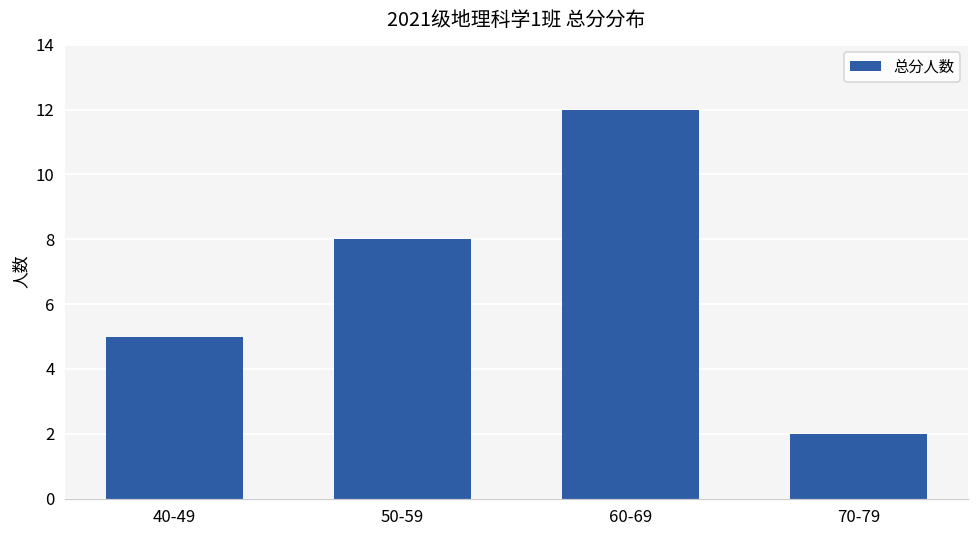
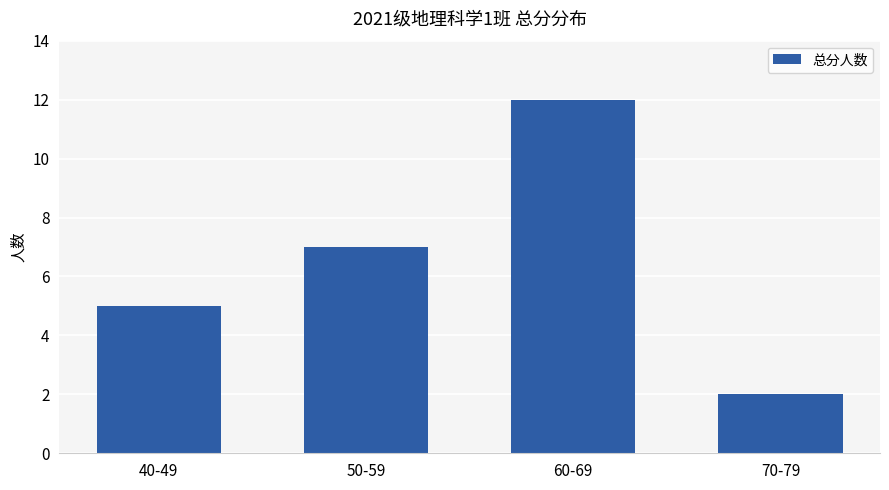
50-59: 8 -> 7
